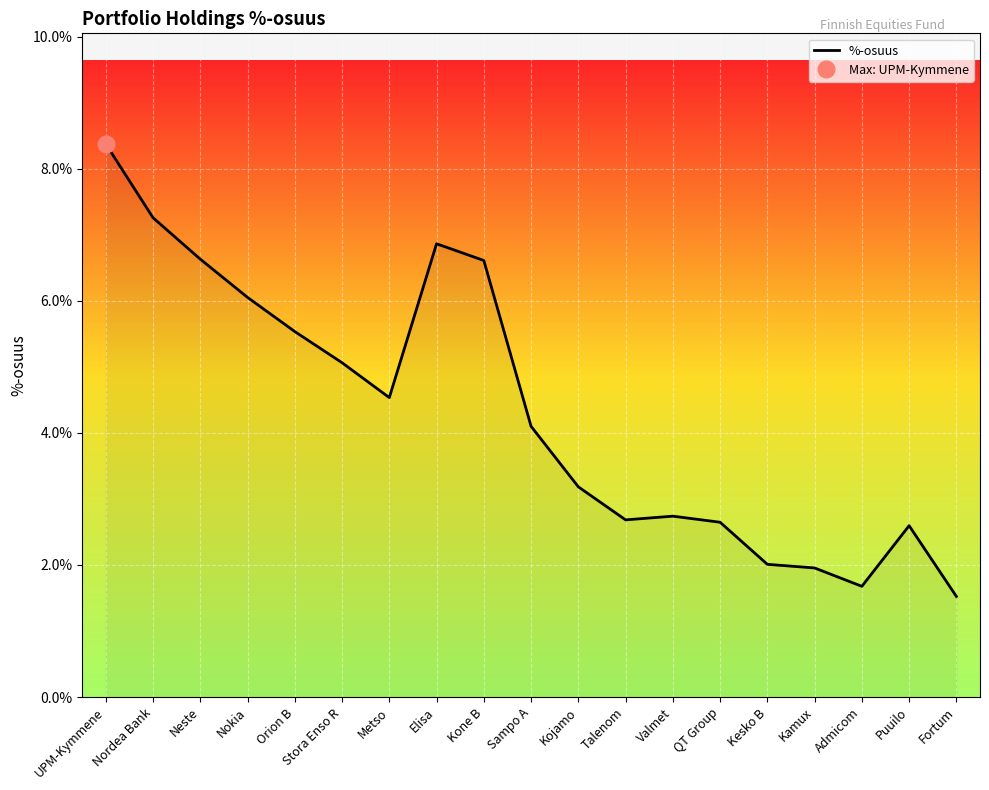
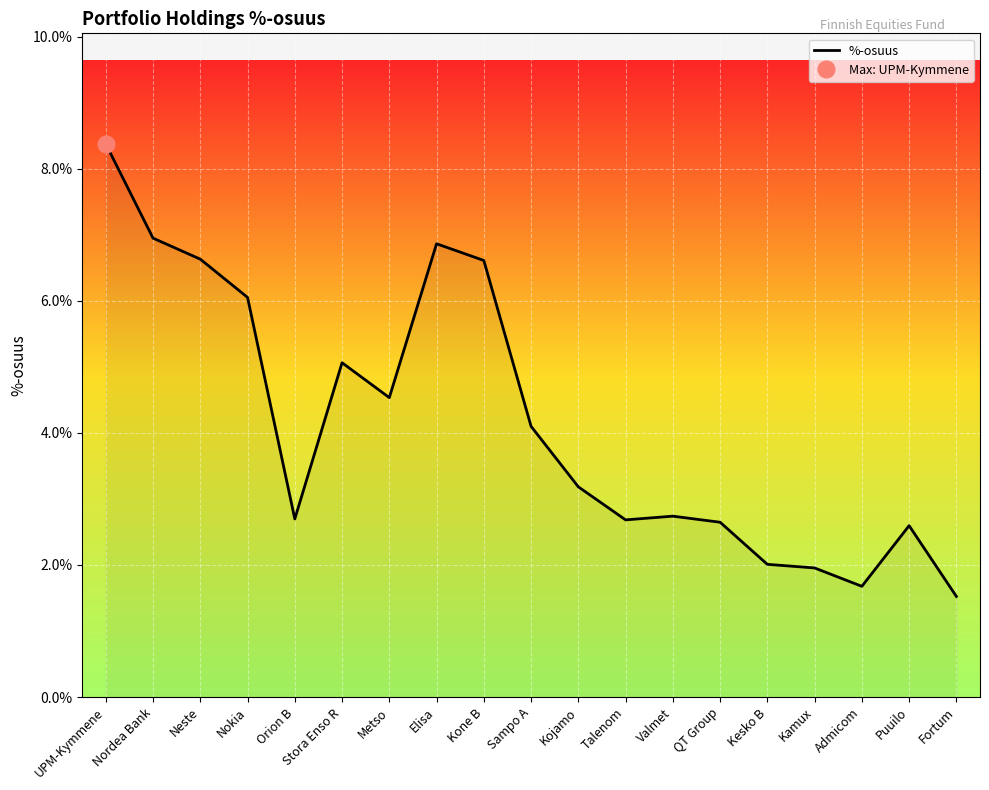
%-osuus, Nordea Bank: 7.3% -> 6.9%
%-osuus, Orion B: 5.5% -> 2.7%
